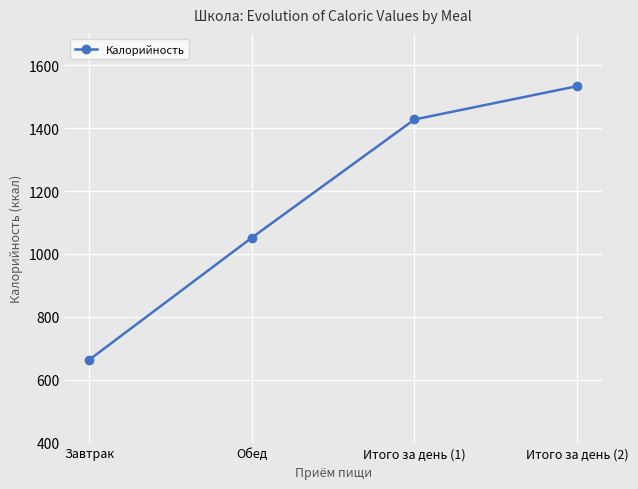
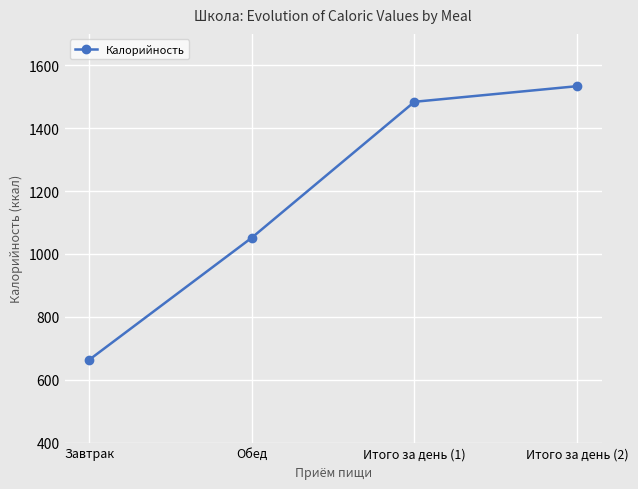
Итого за день (1): 1430 -> 1480
